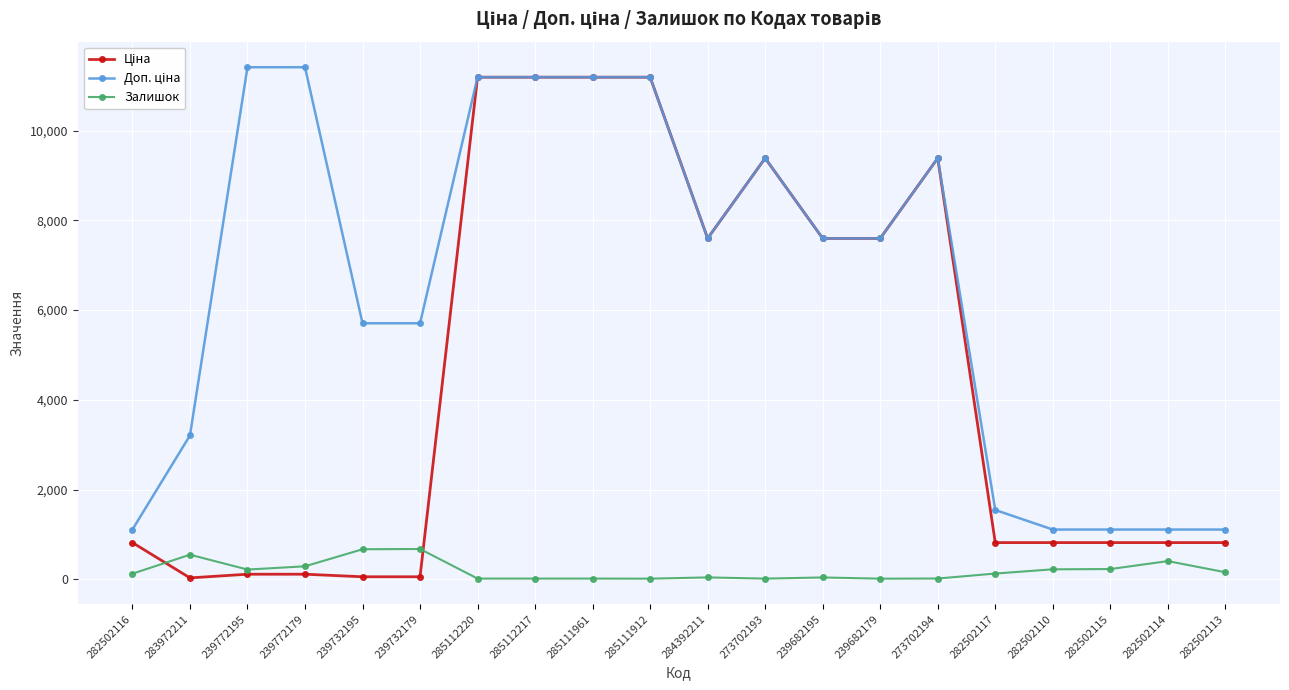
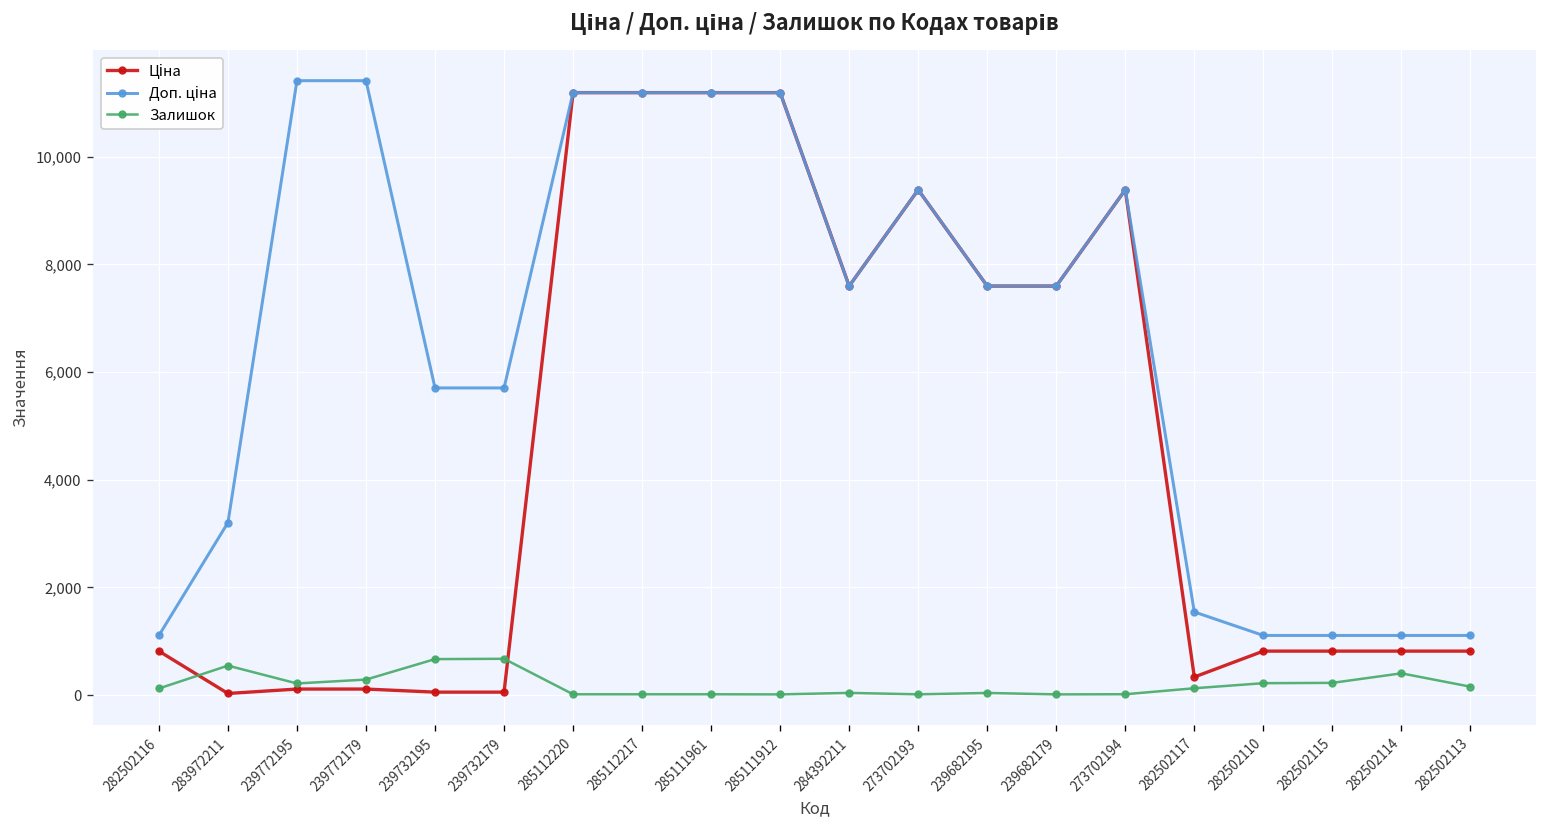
Ціна, 282502117: 800 -> 300
